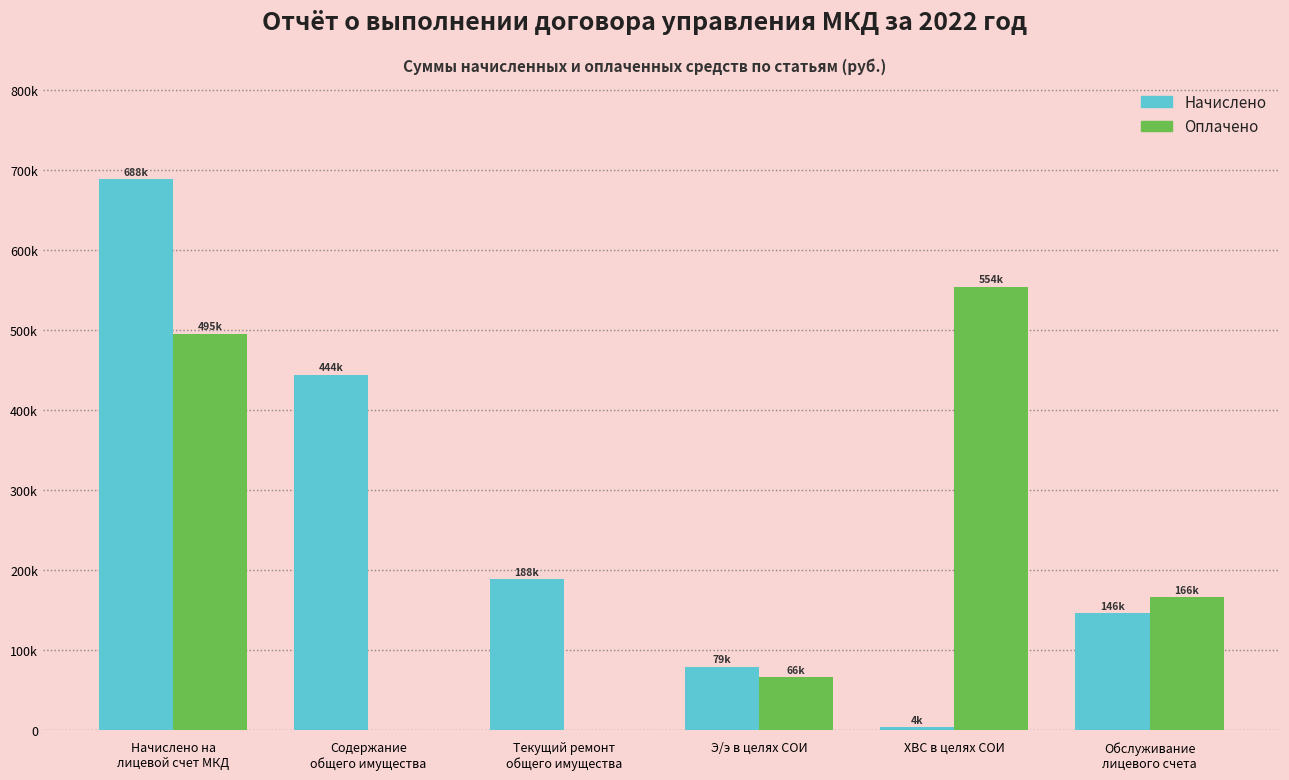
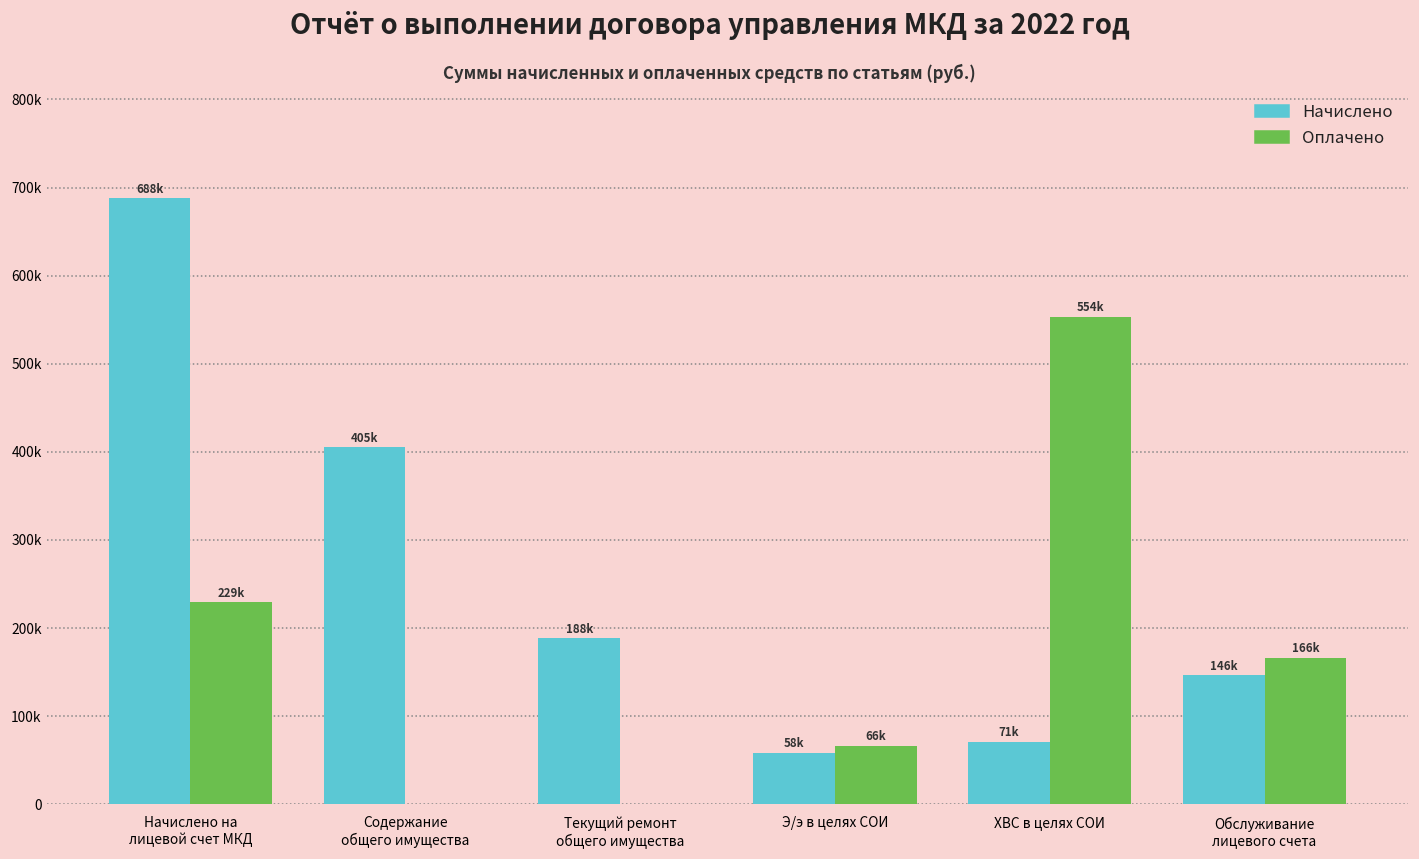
Оплачено, Начислено на лицевой счет МКД: 495k -> 229k
Начислено, Содержание общего имущества: 444k -> 405k
Начислено, Э/э в целях СОИ: 79k -> 58k
Начислено, ХВС в целях СОИ: 4k -> 71k
